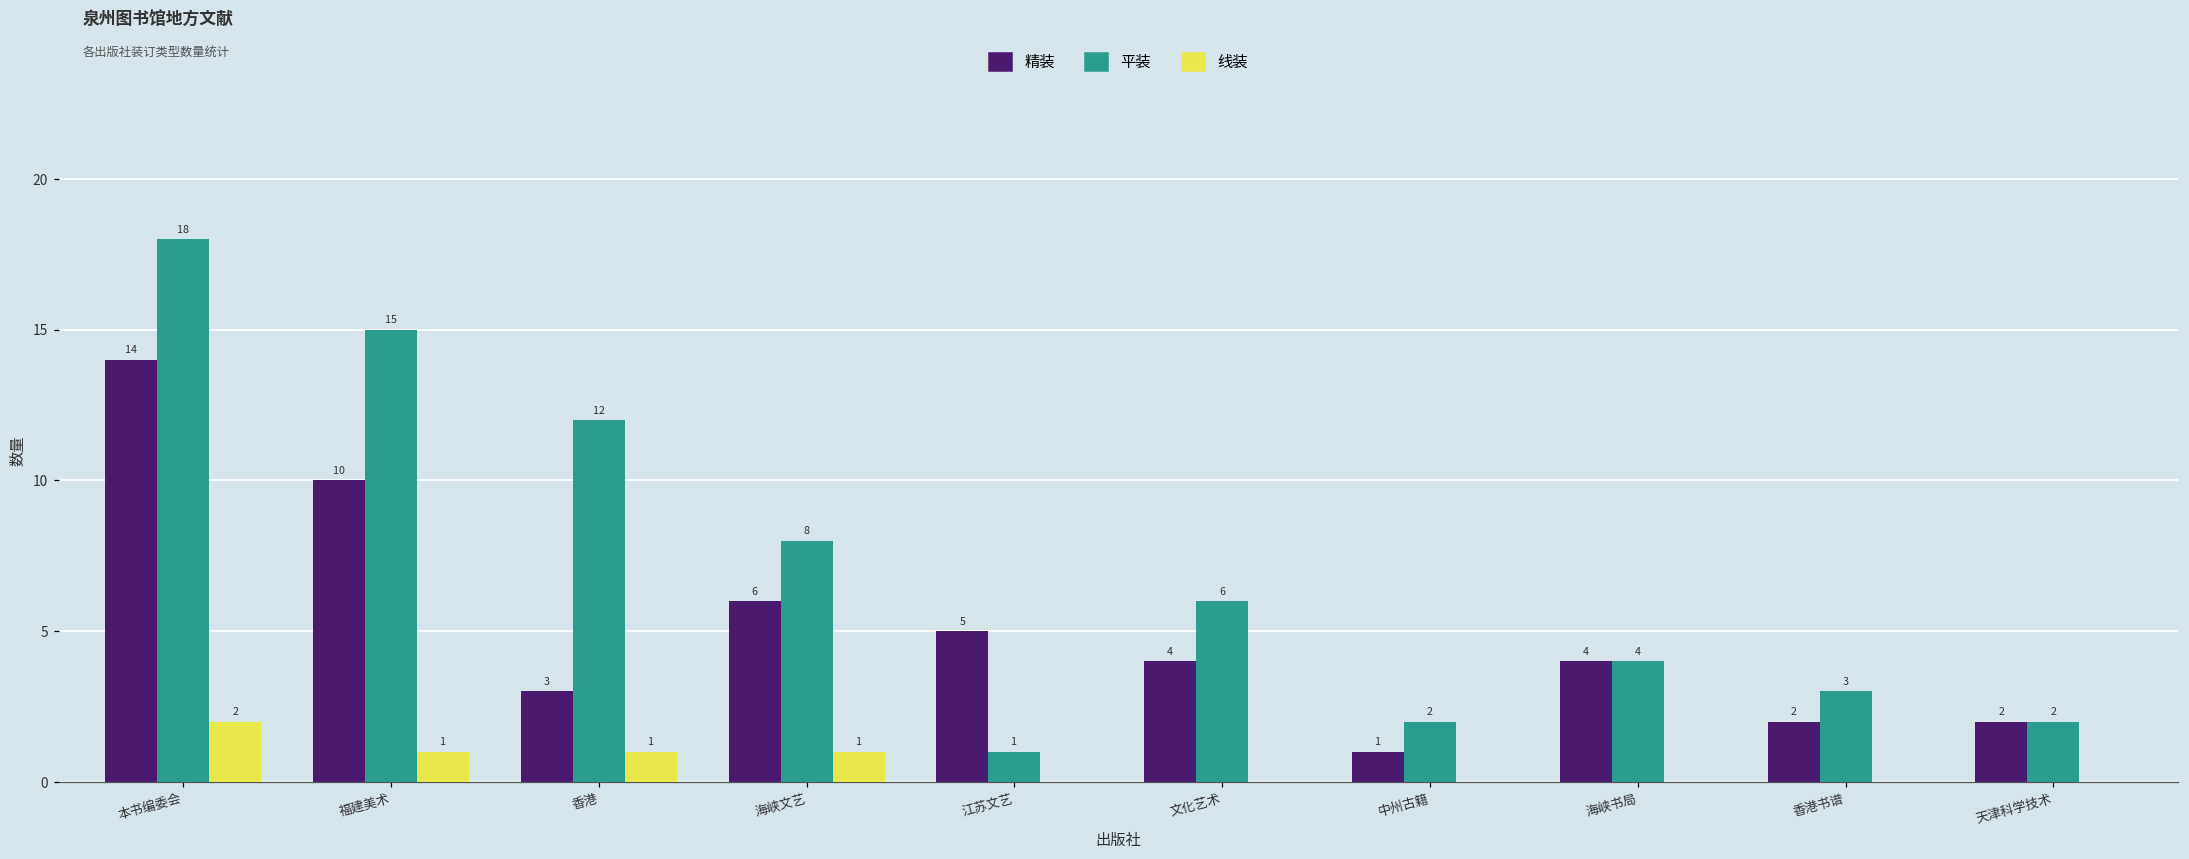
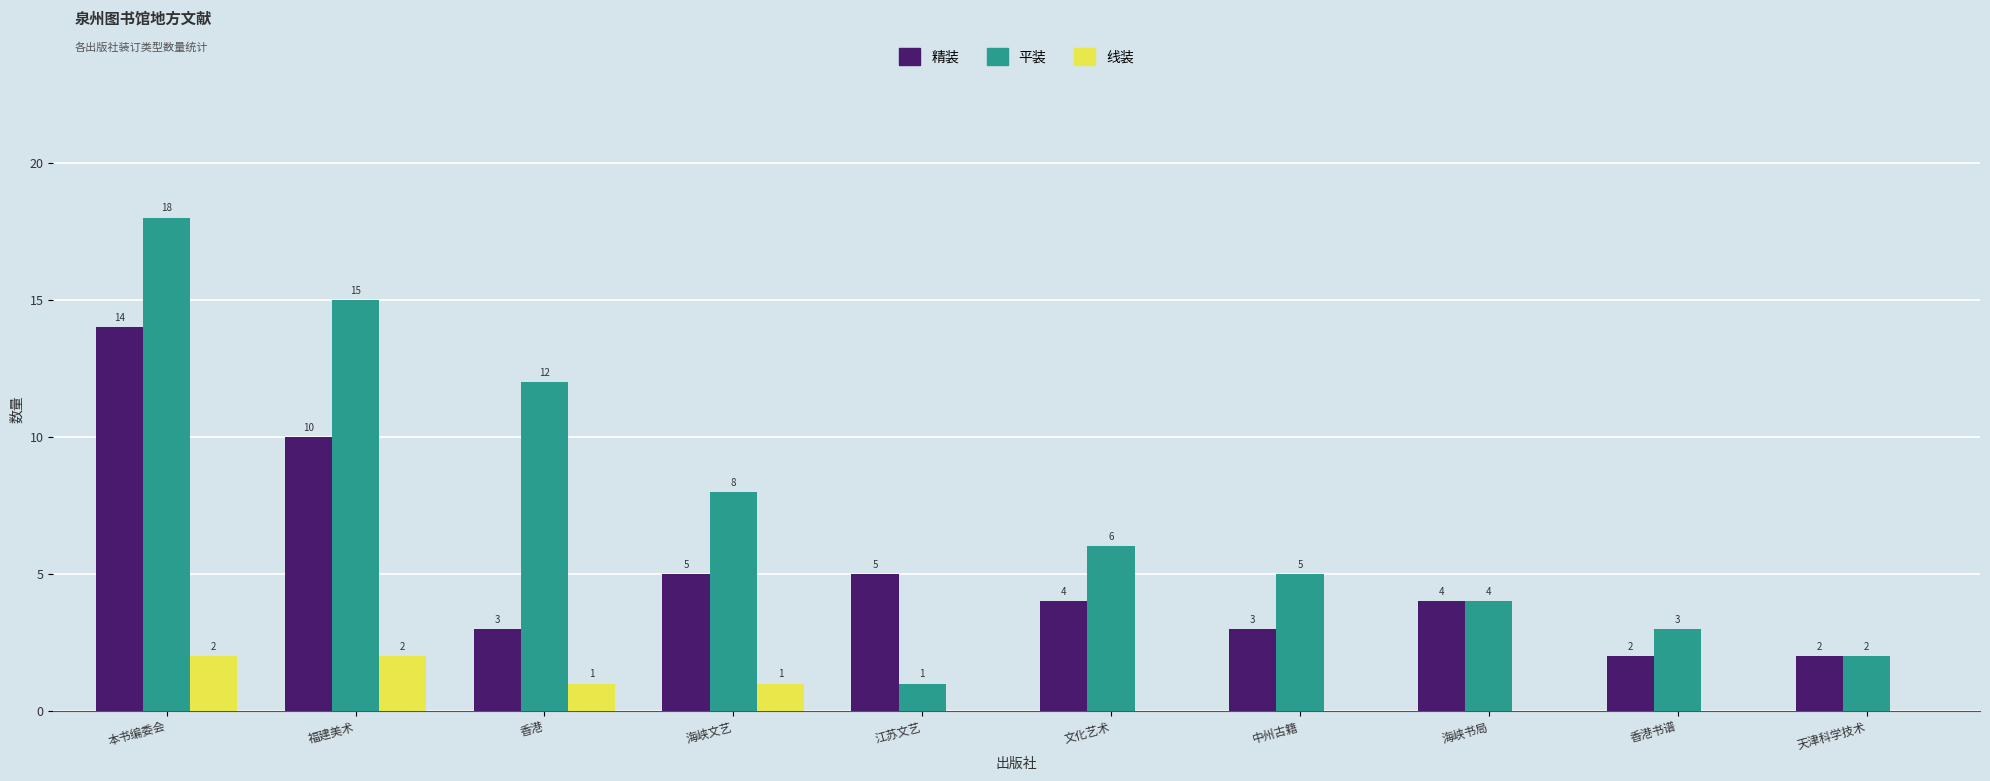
线装, 福建美术: 1 -> 2
精装, 海峡文艺: 6 -> 5
精装, 中州古籍: 1 -> 3
平装, 中州古籍: 2 -> 5
